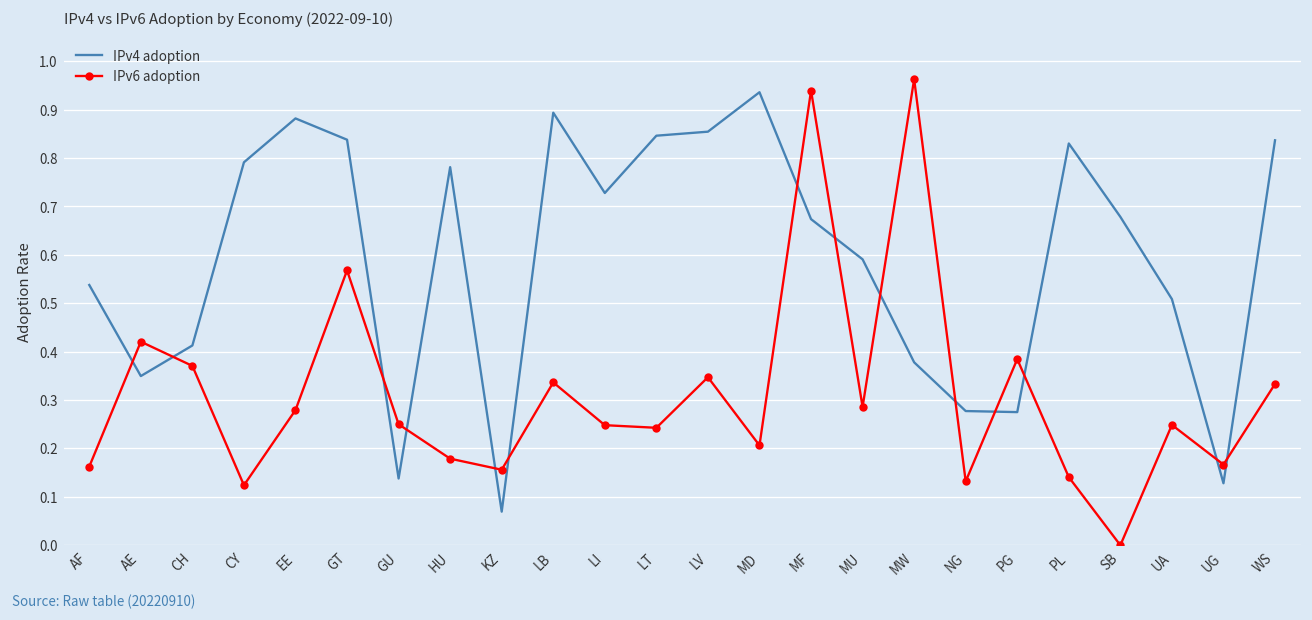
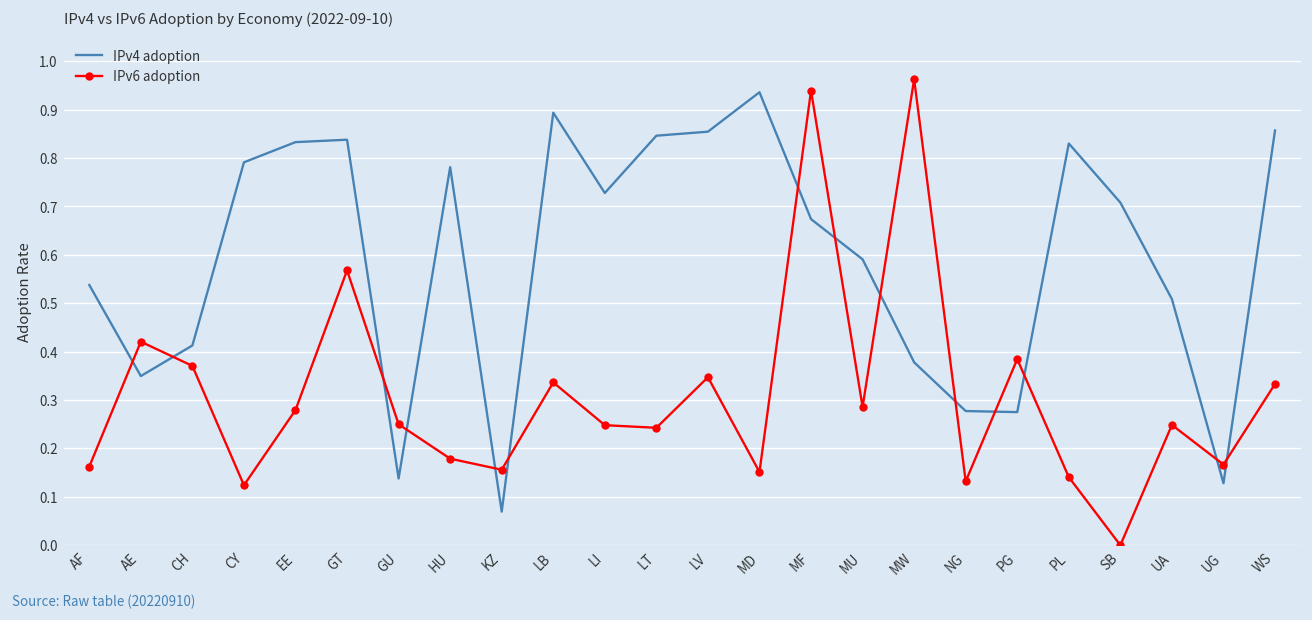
IPv4 adoption, EE: 0.88 -> 0.83
IPv6 adoption, MD: 0.21 -> 0.15
IPv4 adoption, SB: 0.68 -> 0.71
IPv4 adoption, WS: 0.84 -> 0.86
